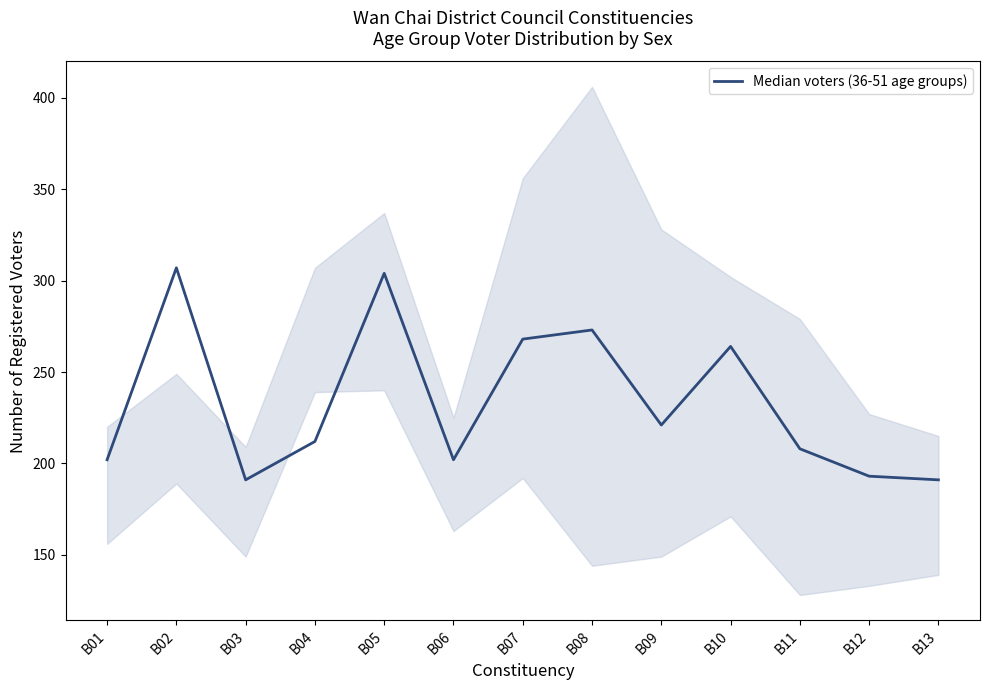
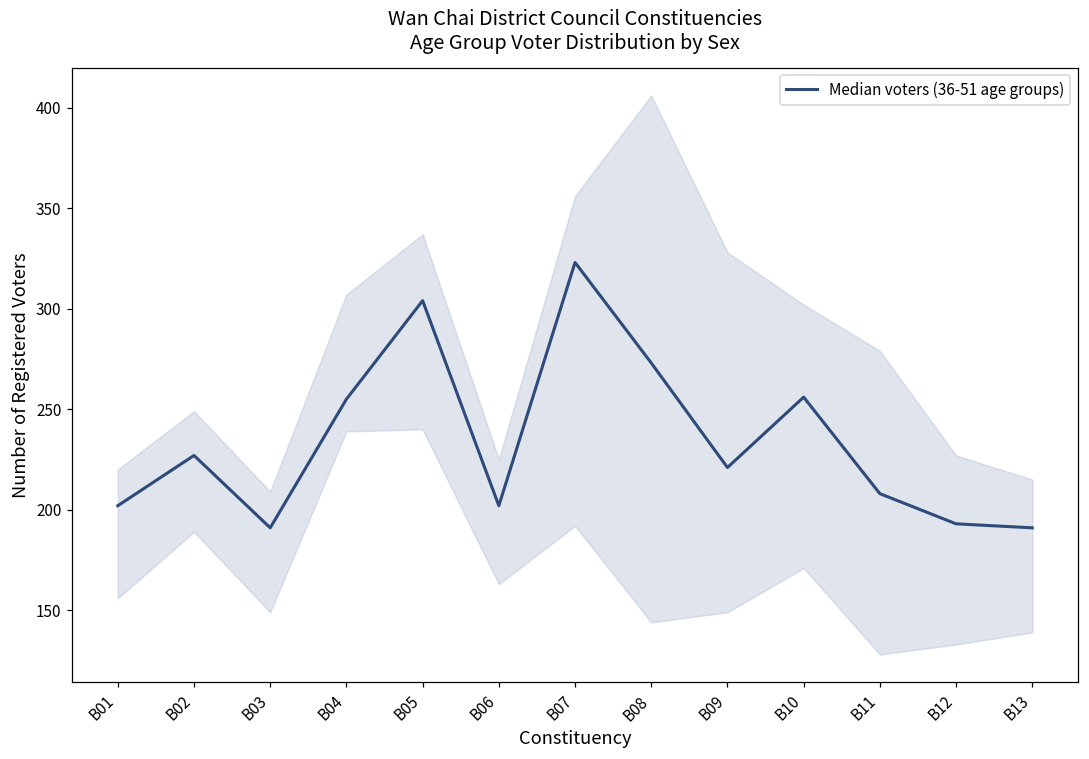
Median voters (36-51 age groups), B02: 307 -> 227
Median voters (36-51 age groups), B04: 212 -> 255
Median voters (36-51 age groups), B07: 268 -> 323
Median voters (36-51 age groups), B10: 264 -> 256
